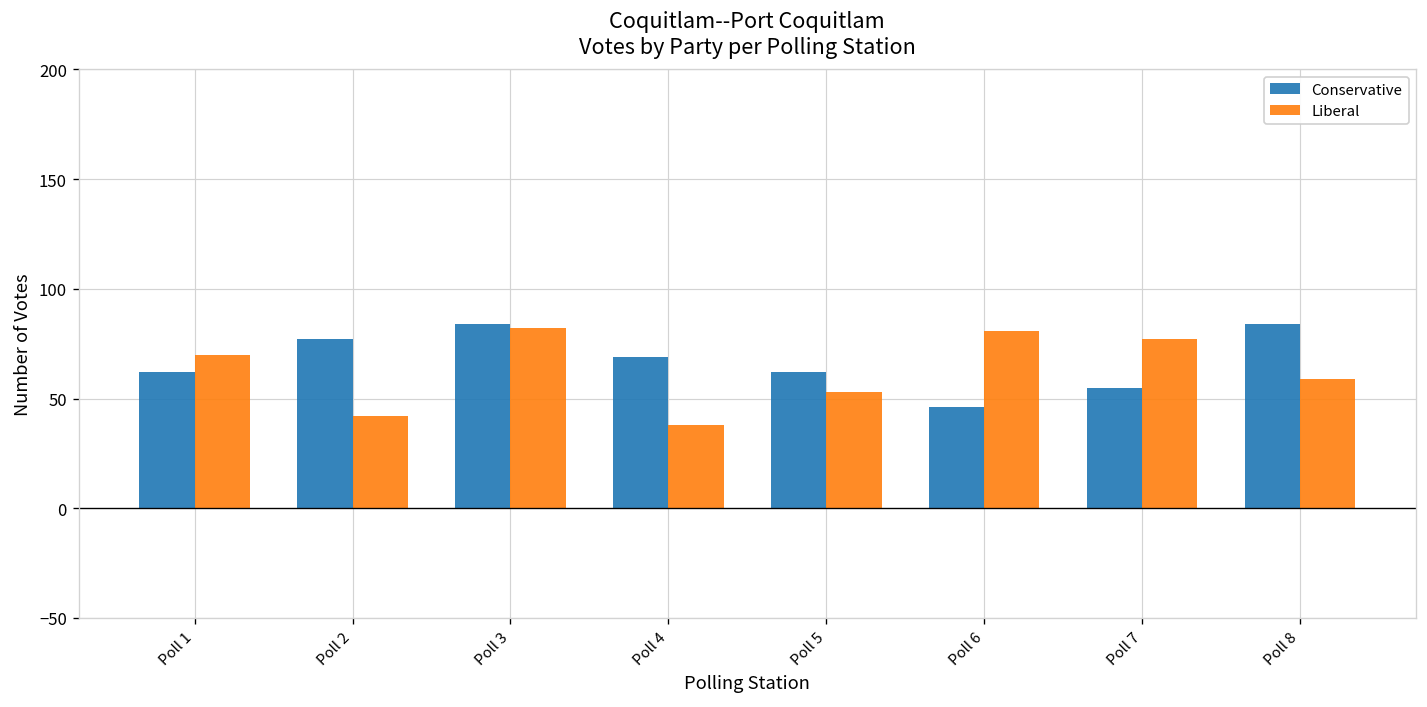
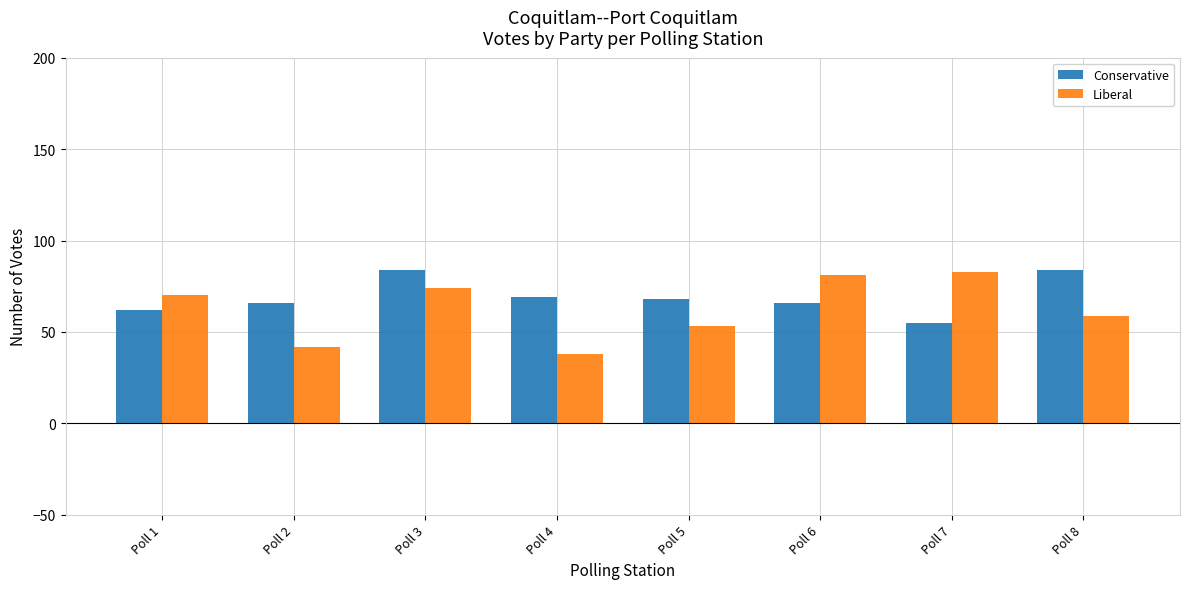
Conservative, Poll 2: 77 -> 66
Liberal, Poll 3: 82 -> 74
Conservative, Poll 5: 62 -> 68
Conservative, Poll 6: 46 -> 66
Liberal, Poll 7: 77 -> 83
